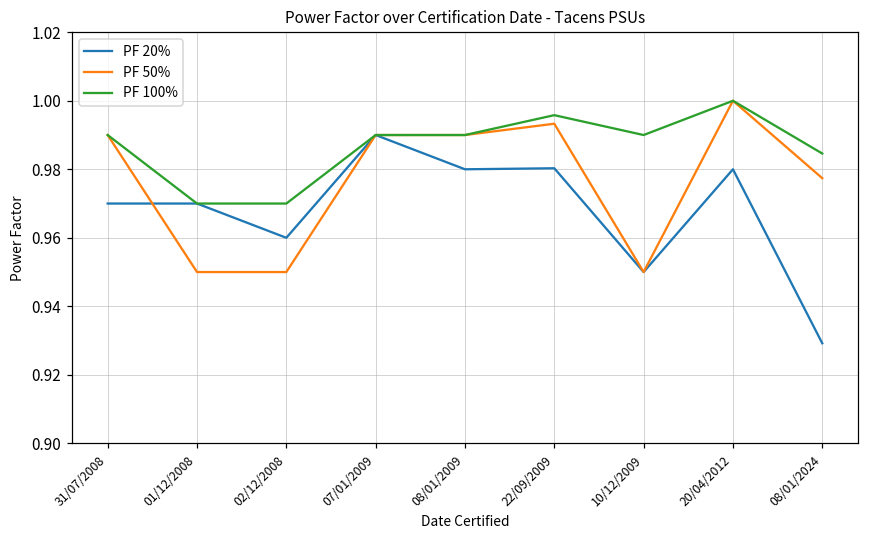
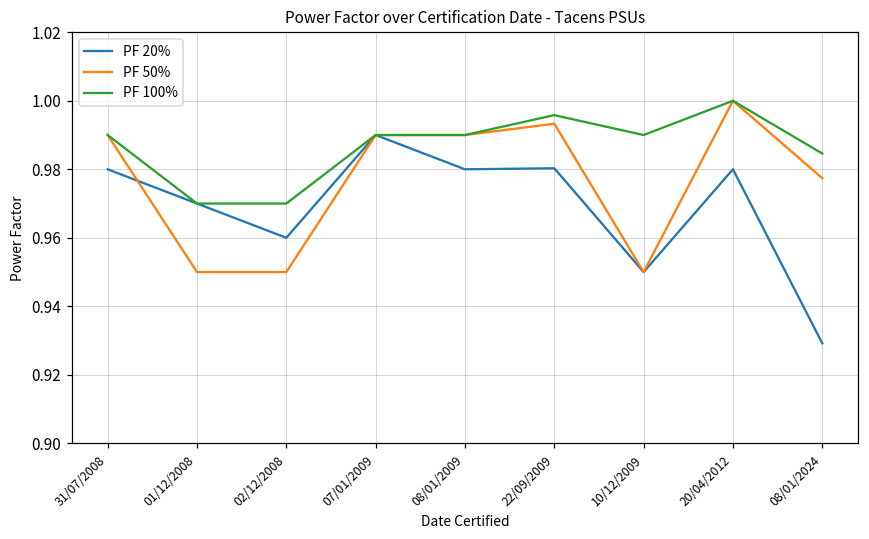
PF 20%, 31/07/2008: 0.97 -> 0.98
